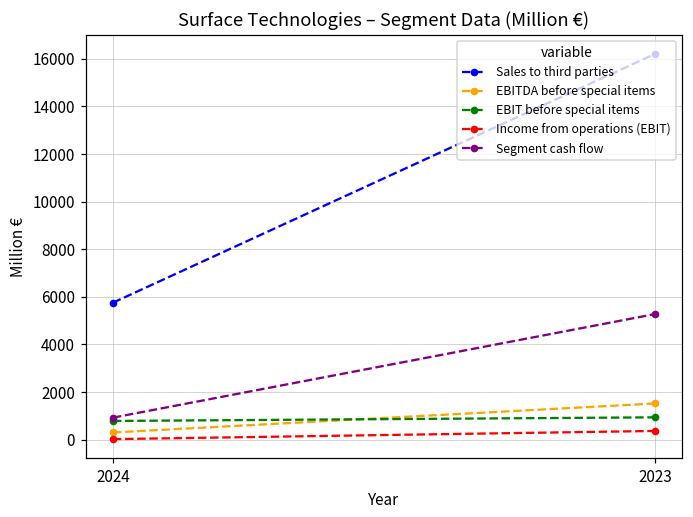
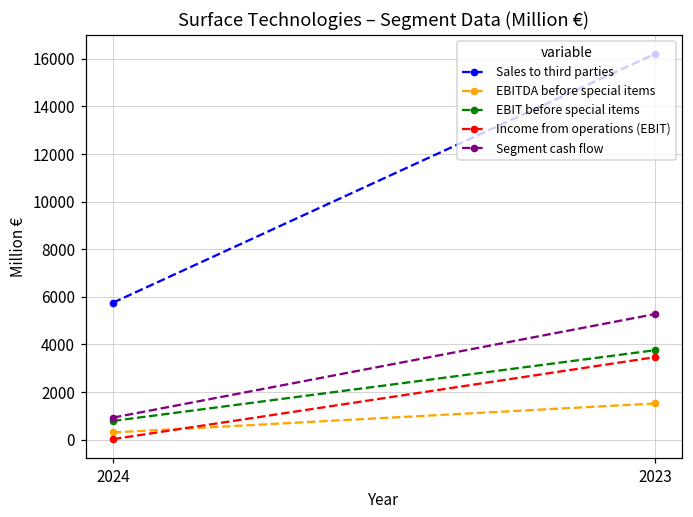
EBIT before special items, 2023: 900 -> 3800
Income from operations (EBIT), 2023: 400 -> 3500
